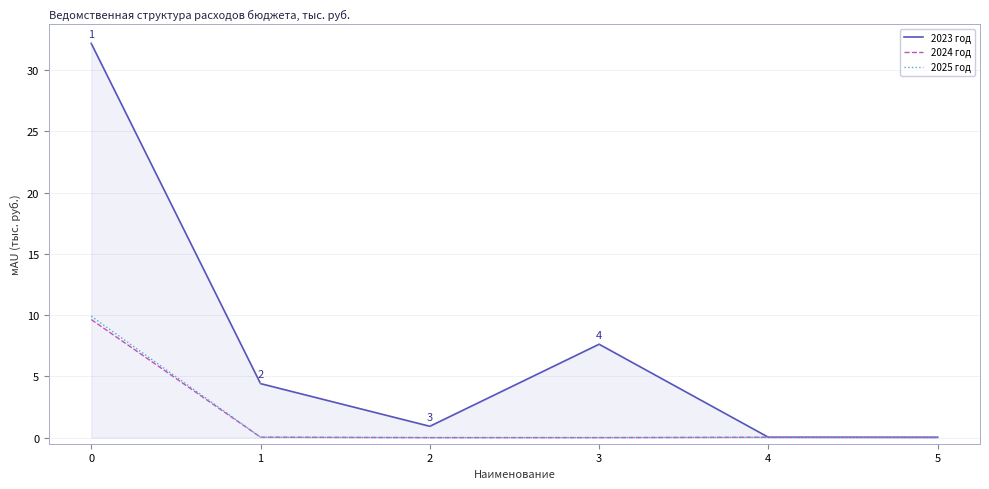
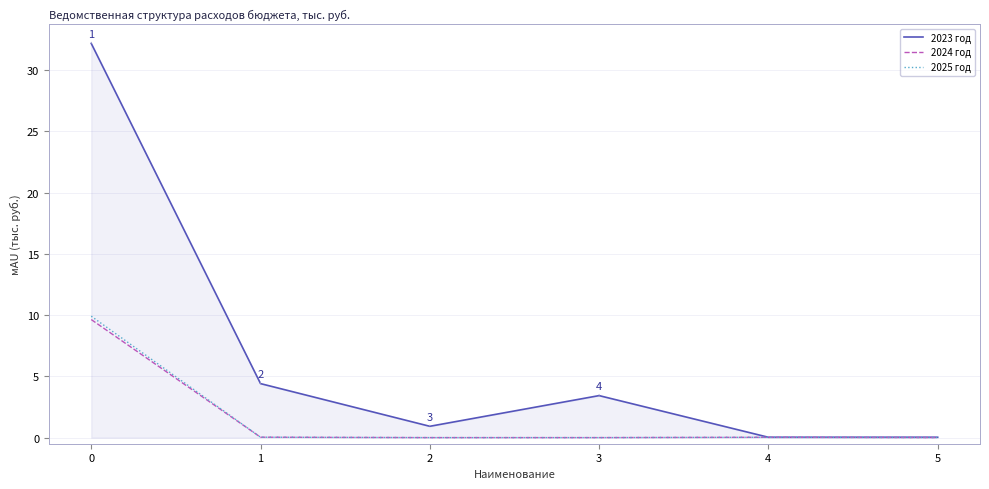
2023 год, 3: 7.6 -> 3.4
